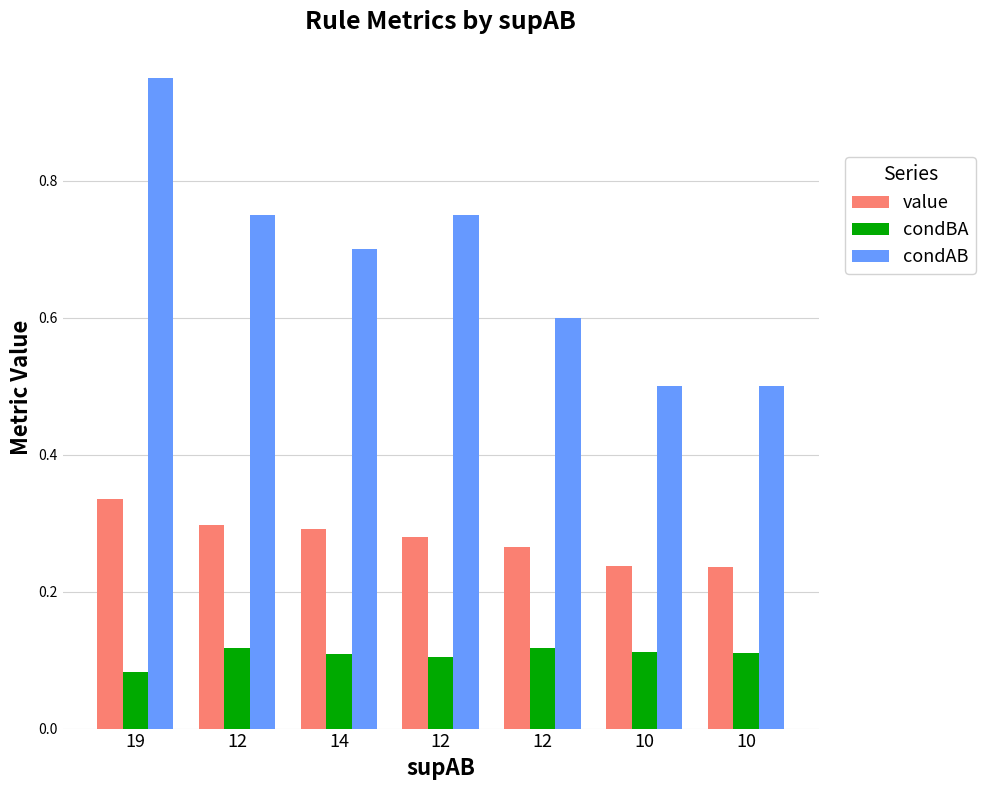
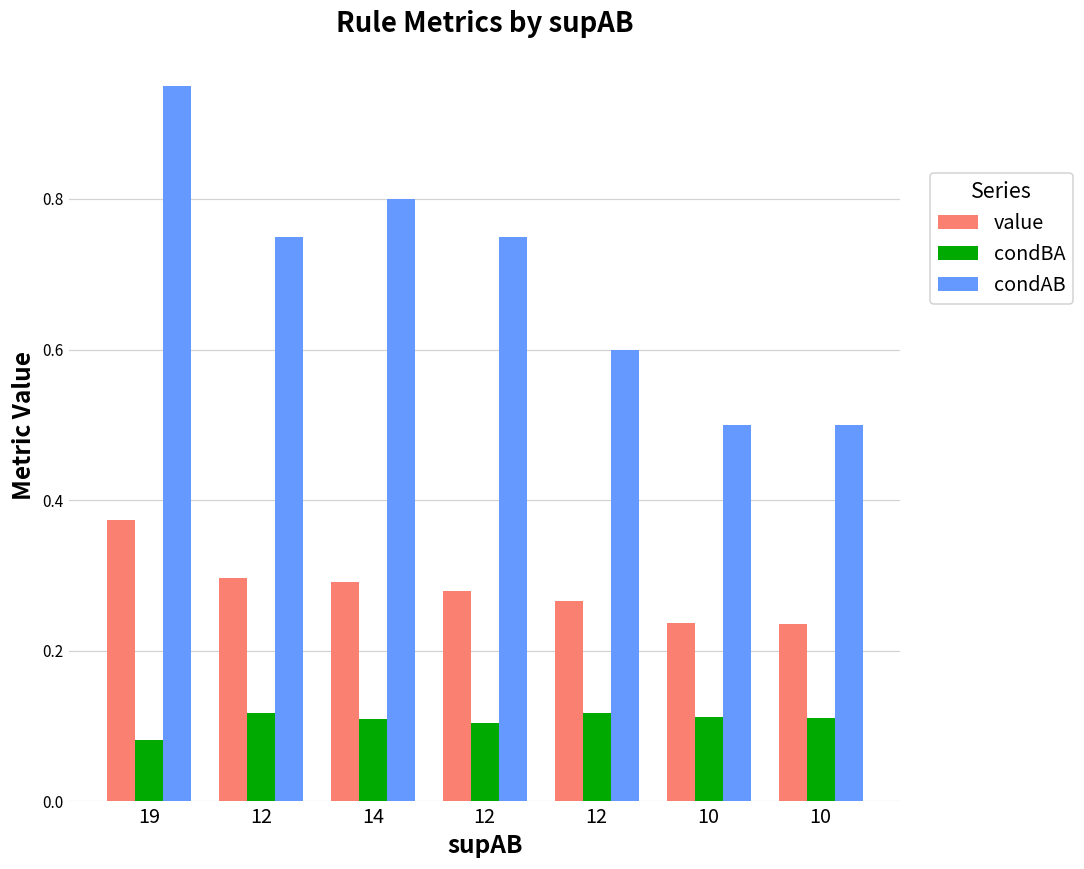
value, 19: 0.33 -> 0.37
condAB, 14: 0.7 -> 0.8
